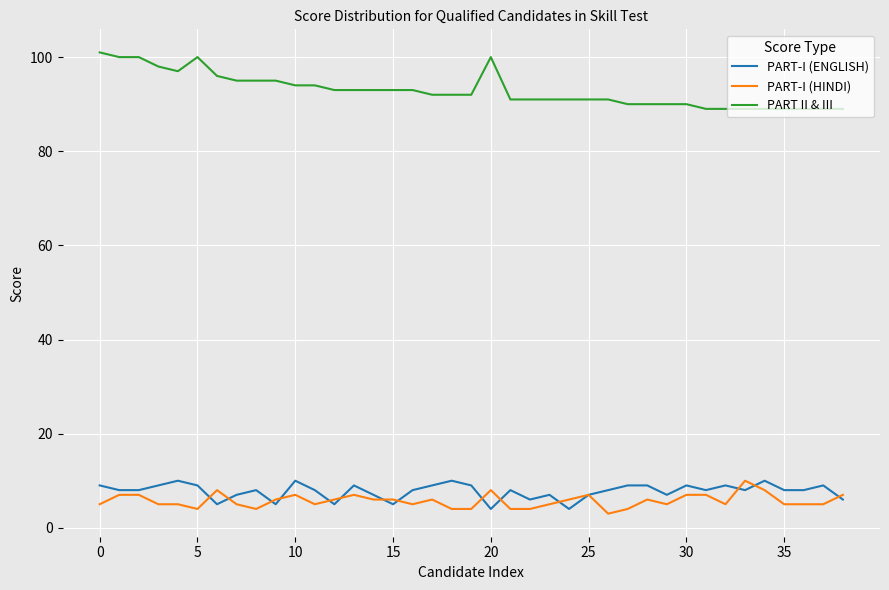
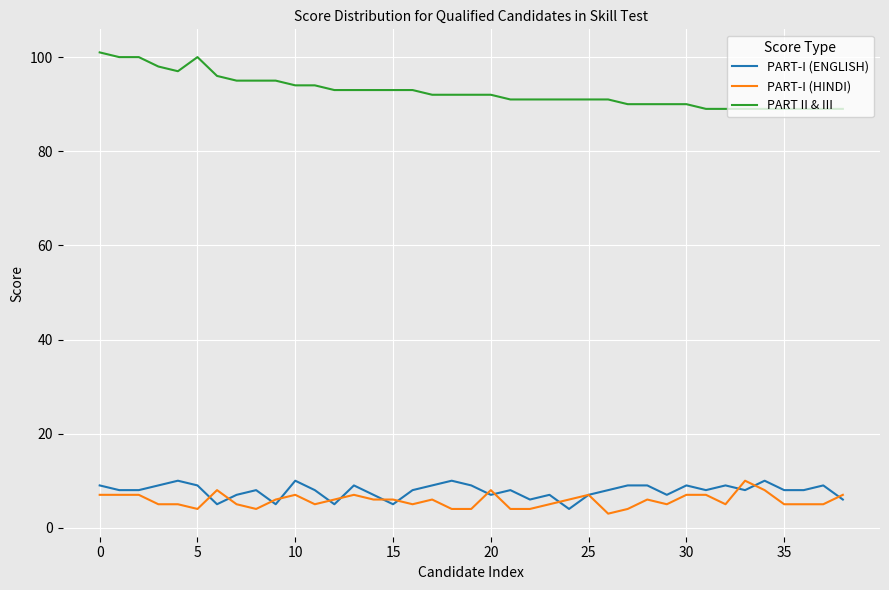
PART-I (HINDI), 0: 5 -> 7
PART-I (ENGLISH), 20: 4 -> 7
PART II & III, 20: 100 -> 92
